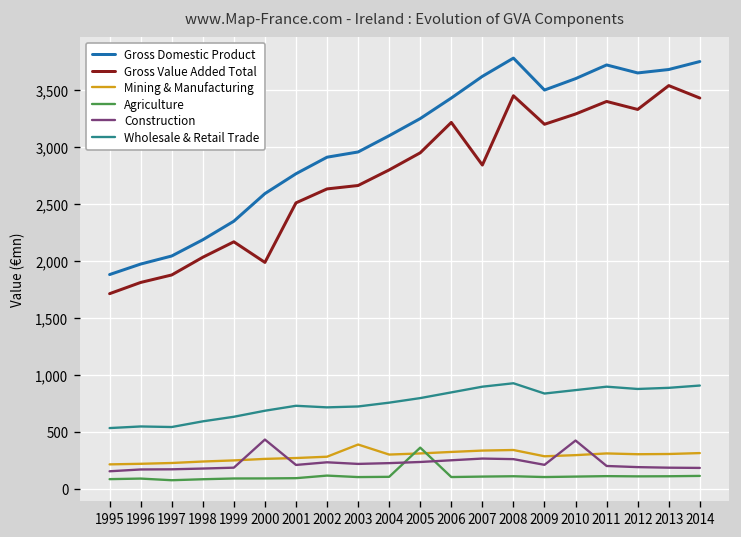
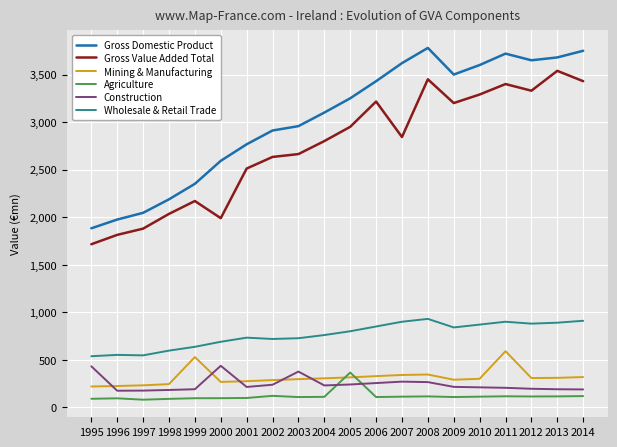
Construction, 1995: 200 -> 400
Mining & Manufacturing, 1999: 300 -> 500
Mining & Manufacturing, 2003: 400 -> 300
Construction, 2003: 200 -> 400
Construction, 2010: 400 -> 200
Mining & Manufacturing, 2011: 300 -> 600
